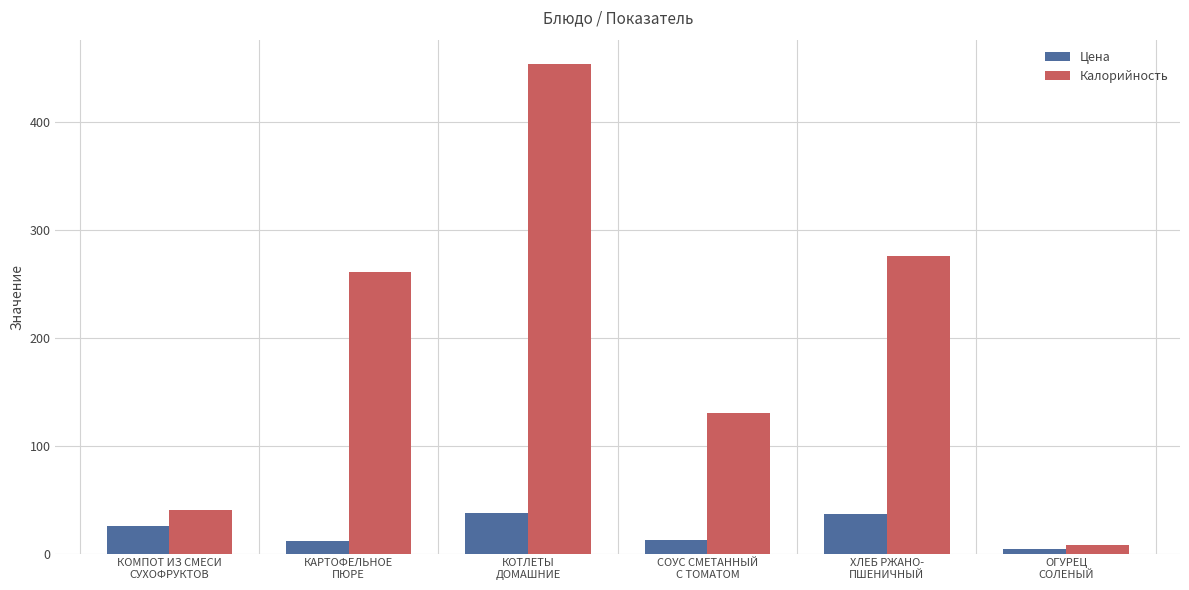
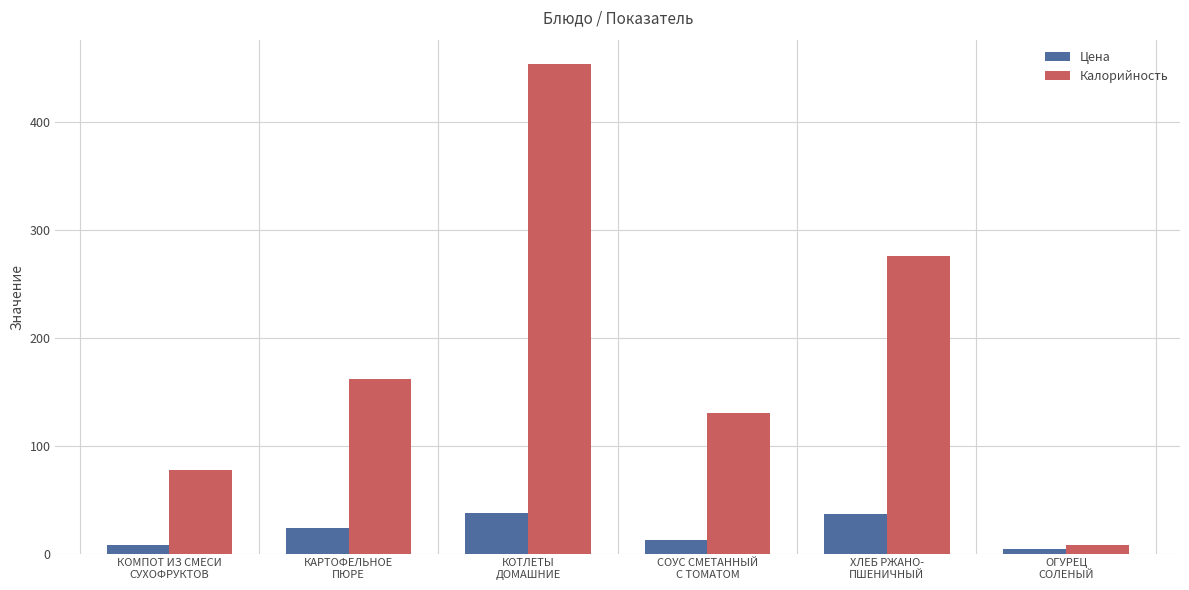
Цена, КОМПОТ ИЗ СМЕСИ СУХОФРУКТОВ: 26 -> 8
Калорийность, КОМПОТ ИЗ СМЕСИ СУХОФРУКТОВ: 40 -> 77
Цена, КАРТОФЕЛЬНОЕ ПЮРЕ: 12 -> 24
Калорийность, КАРТОФЕЛЬНОЕ ПЮРЕ: 261 -> 161
